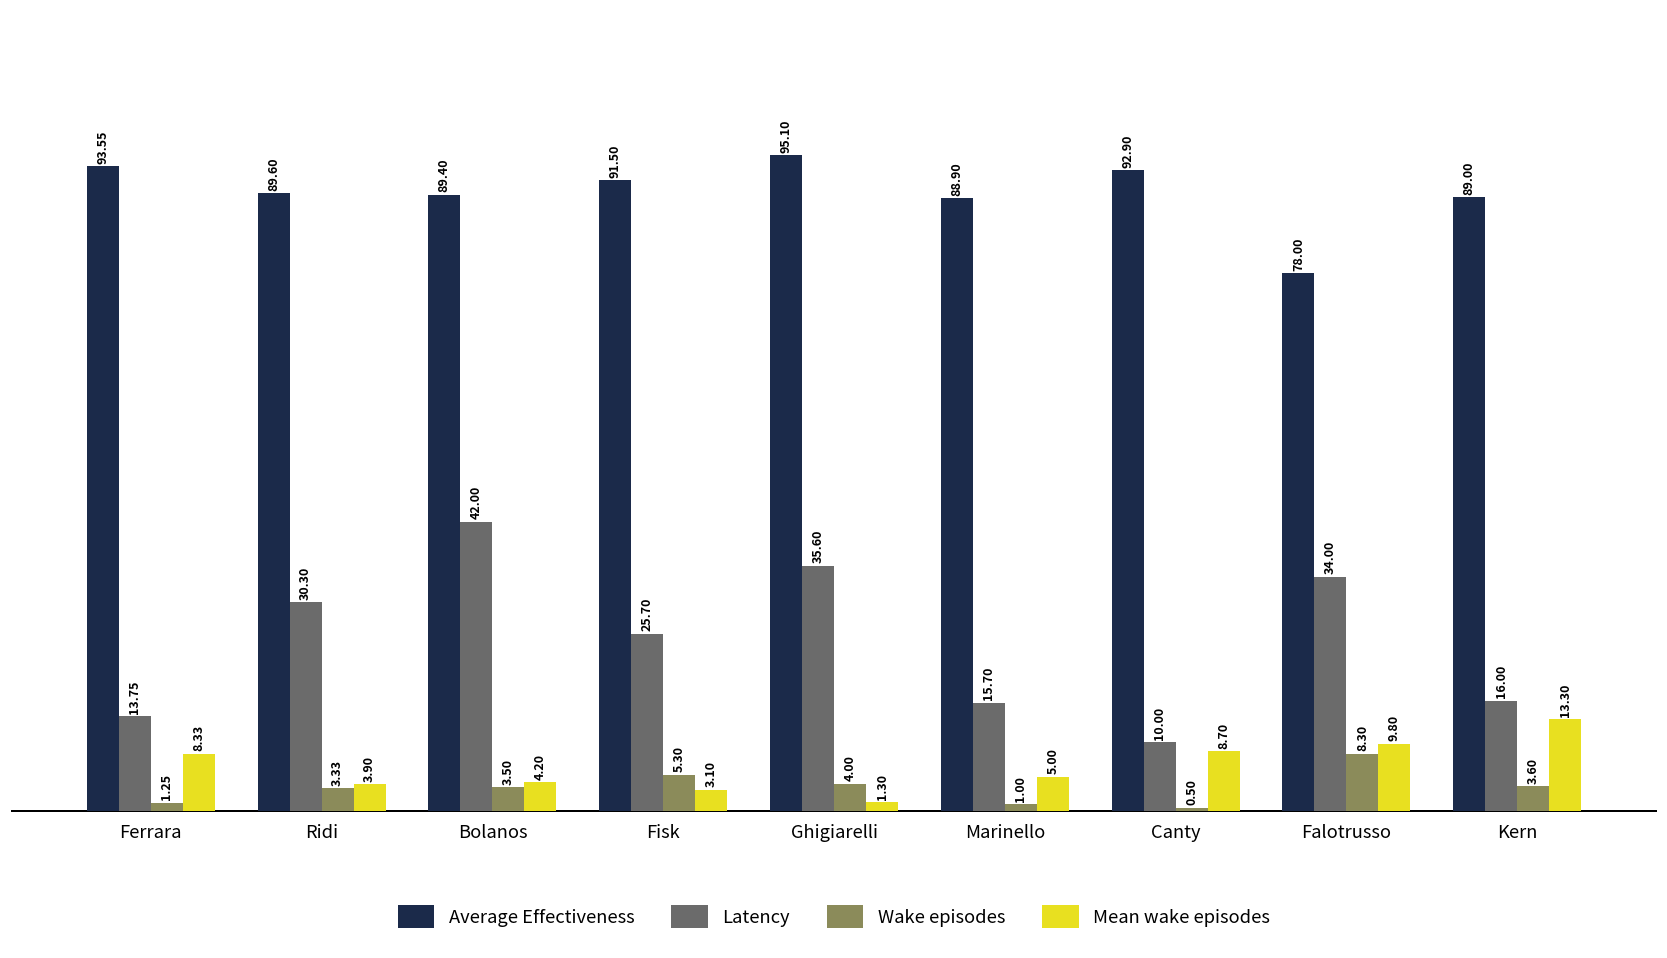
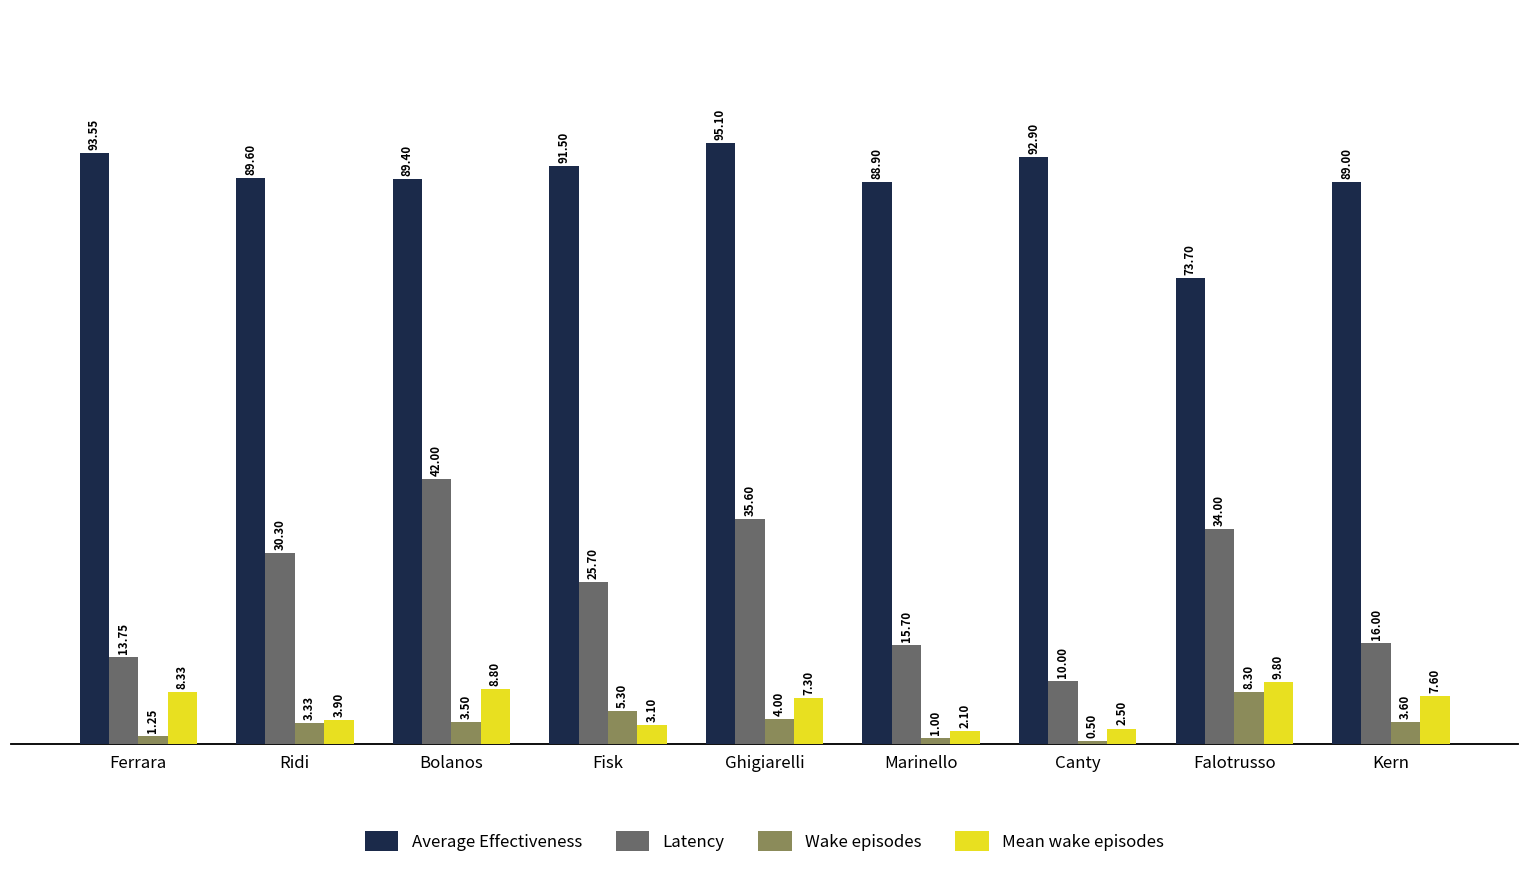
Mean wake episodes, Bolanos: 4.20 -> 8.80
Mean wake episodes, Ghigiarelli: 1.30 -> 7.30
Mean wake episodes, Marinello: 5.00 -> 2.10
Mean wake episodes, Canty: 8.70 -> 2.50
Average Effectiveness, Falotrusso: 78.00 -> 73.70
Mean wake episodes, Kern: 13.30 -> 7.60
